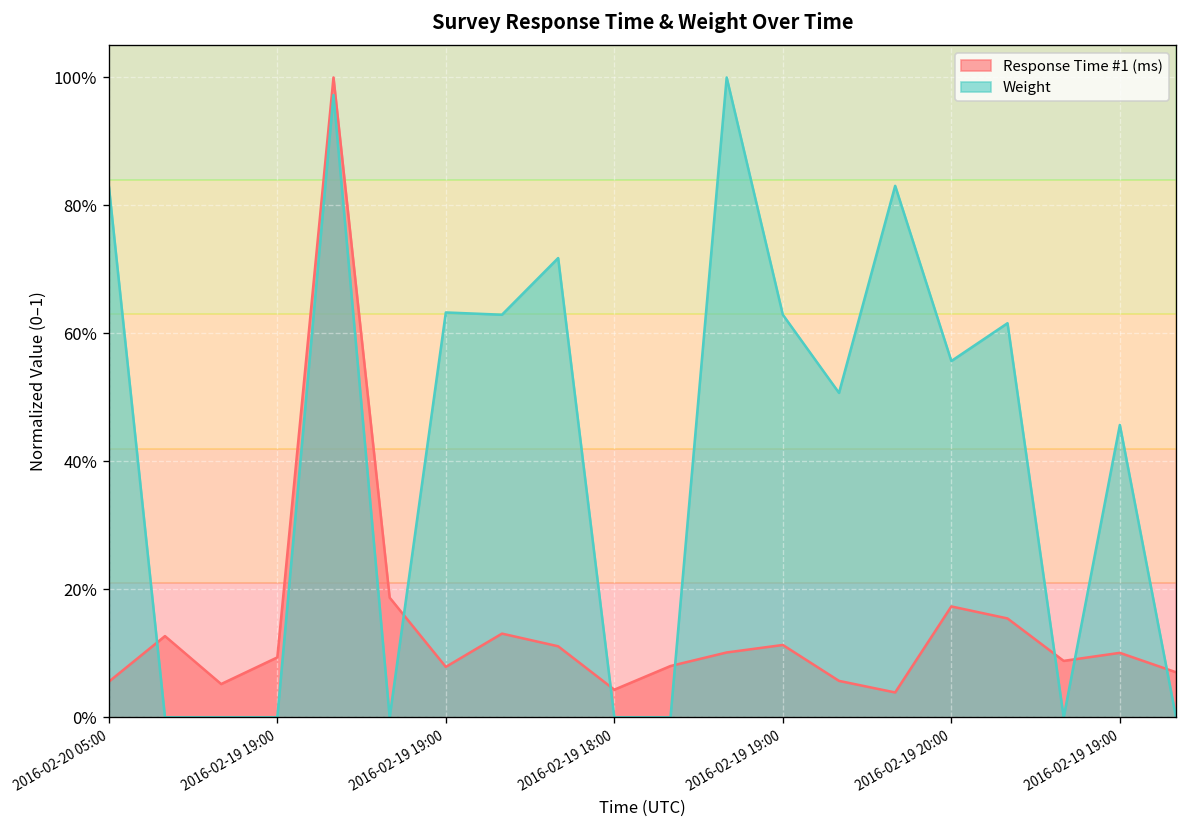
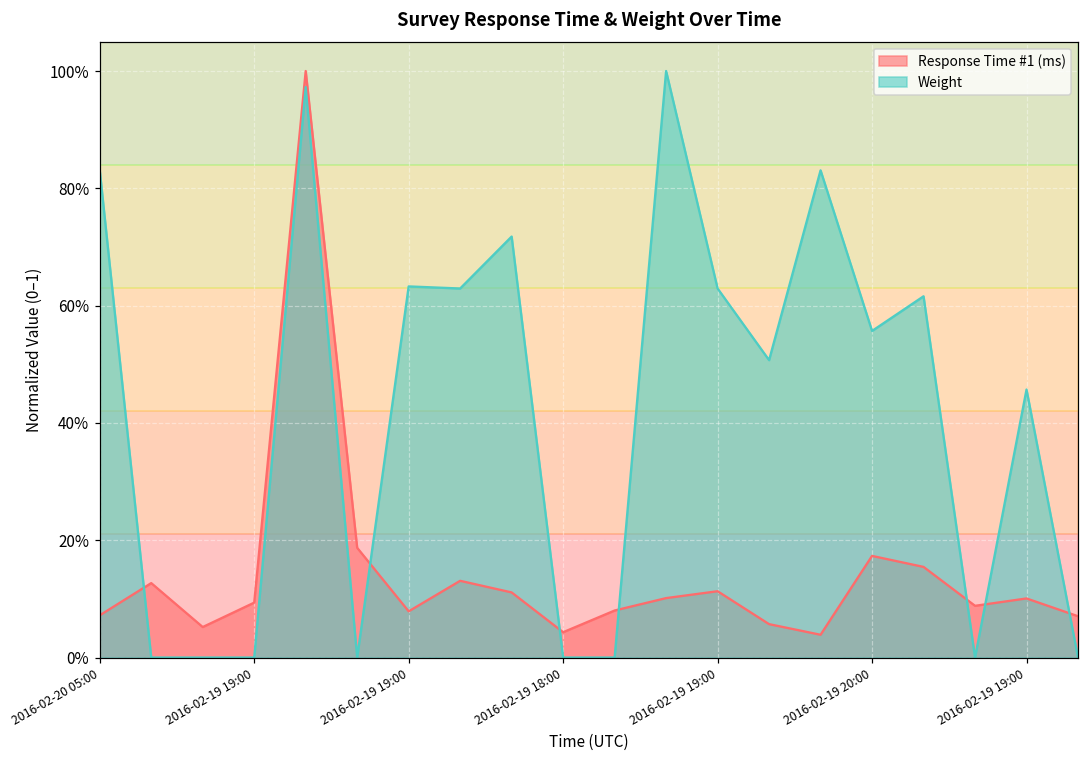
Response Time #1 (ms), 2016-02-20 05:00: 6% -> 7%
